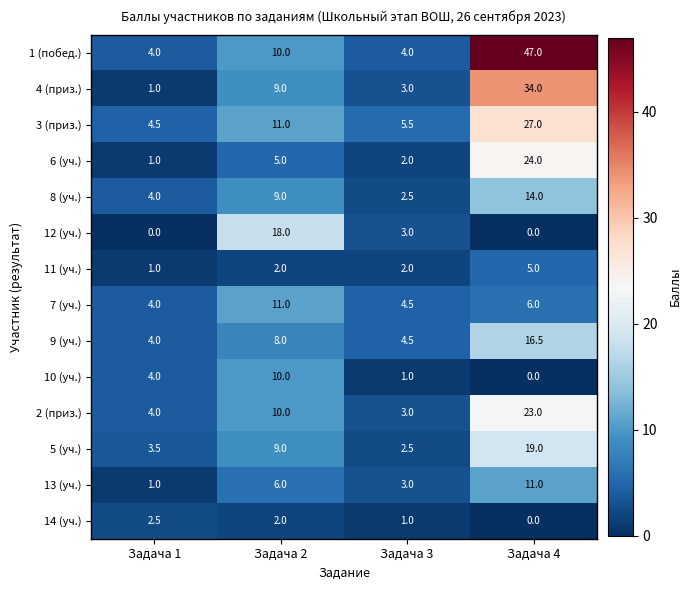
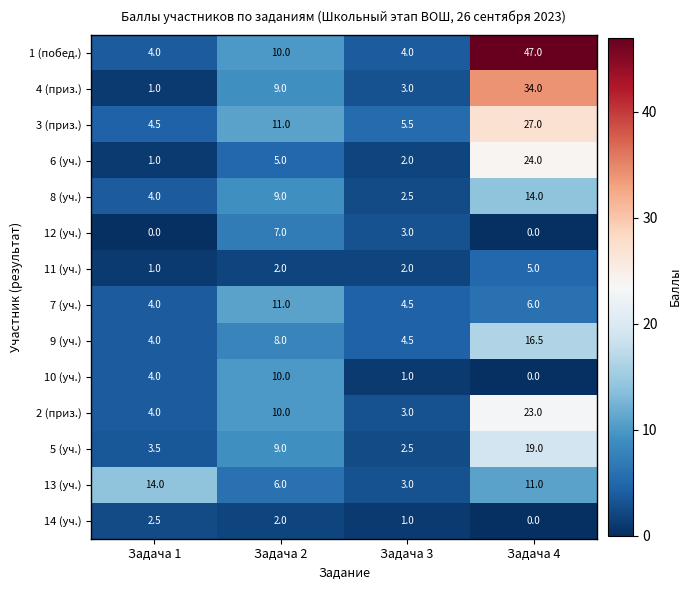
12 (уч.), Задача 2: 18.0 -> 7.0
13 (уч.), Задача 1: 1.0 -> 14.0
